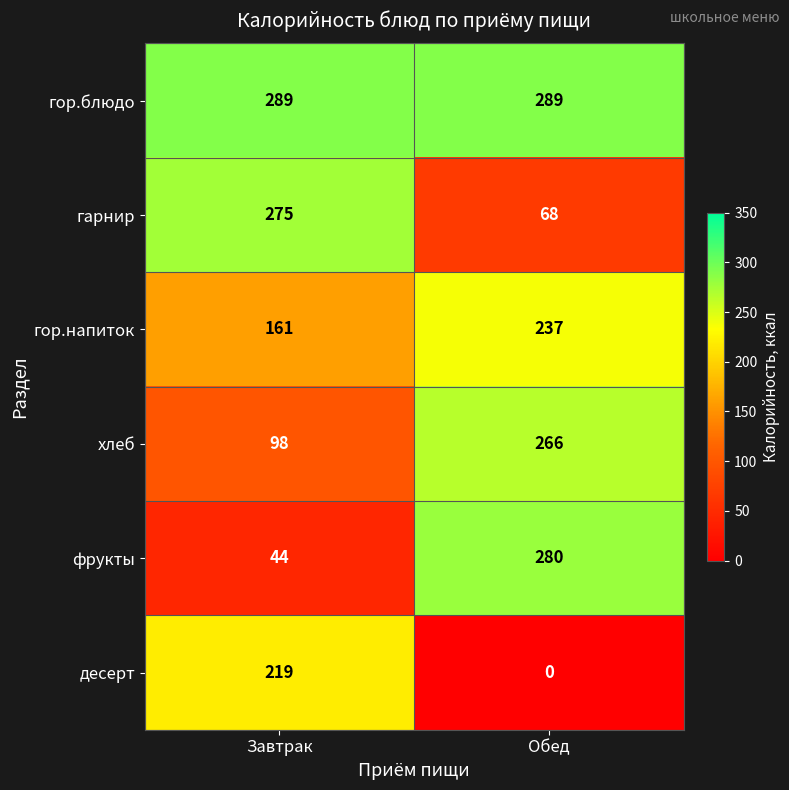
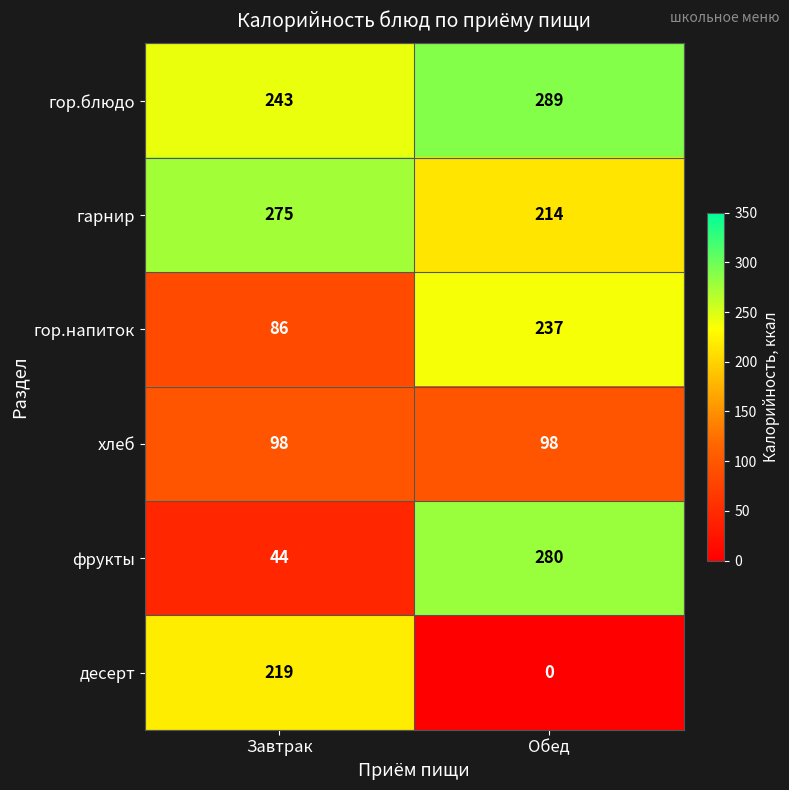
гор.блюдо, Завтрак: 289 -> 243
гарнир, Обед: 68 -> 214
гор.напиток, Завтрак: 161 -> 86
хлеб, Обед: 266 -> 98
